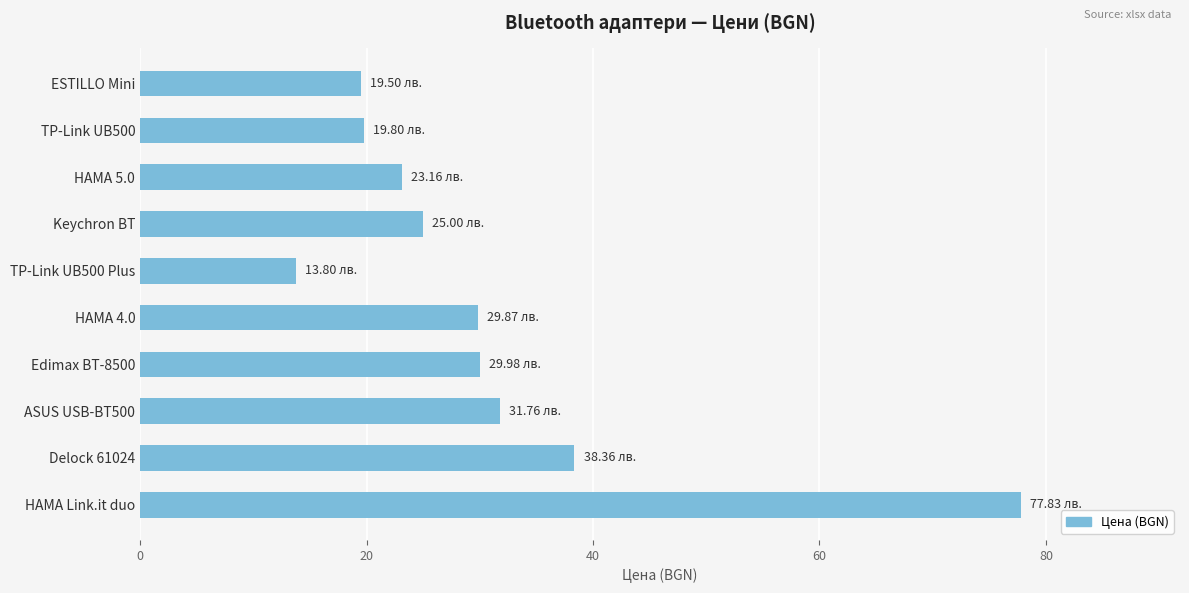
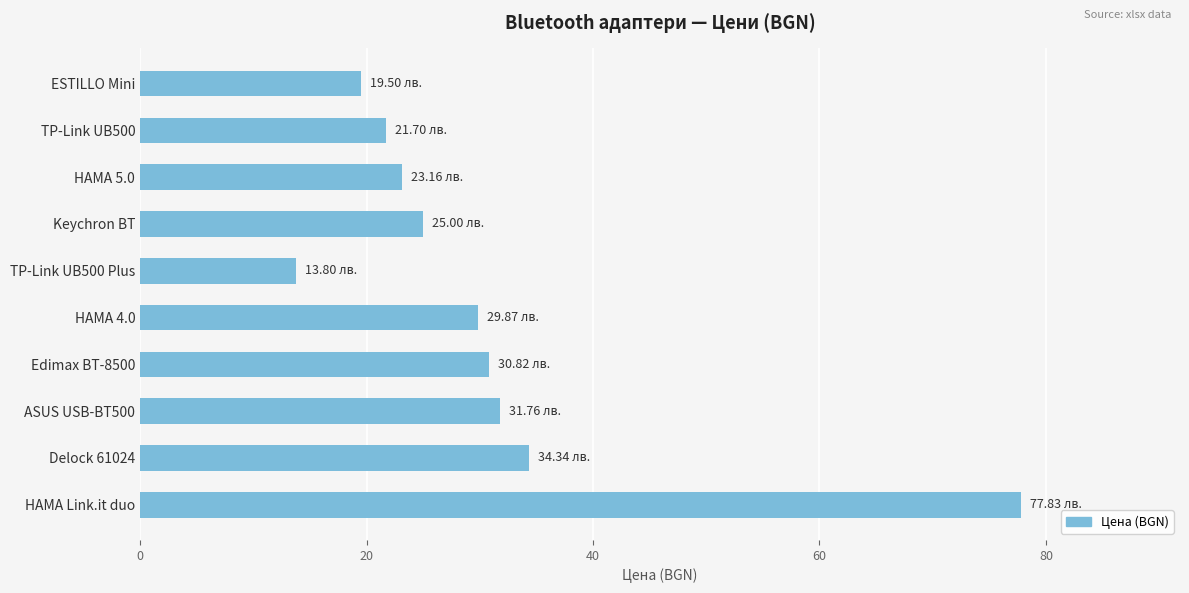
TP-Link UB500: 19.80 -> 21.70
Edimax BT-8500: 29.98 -> 30.82
Delock 61024: 38.36 -> 34.34
